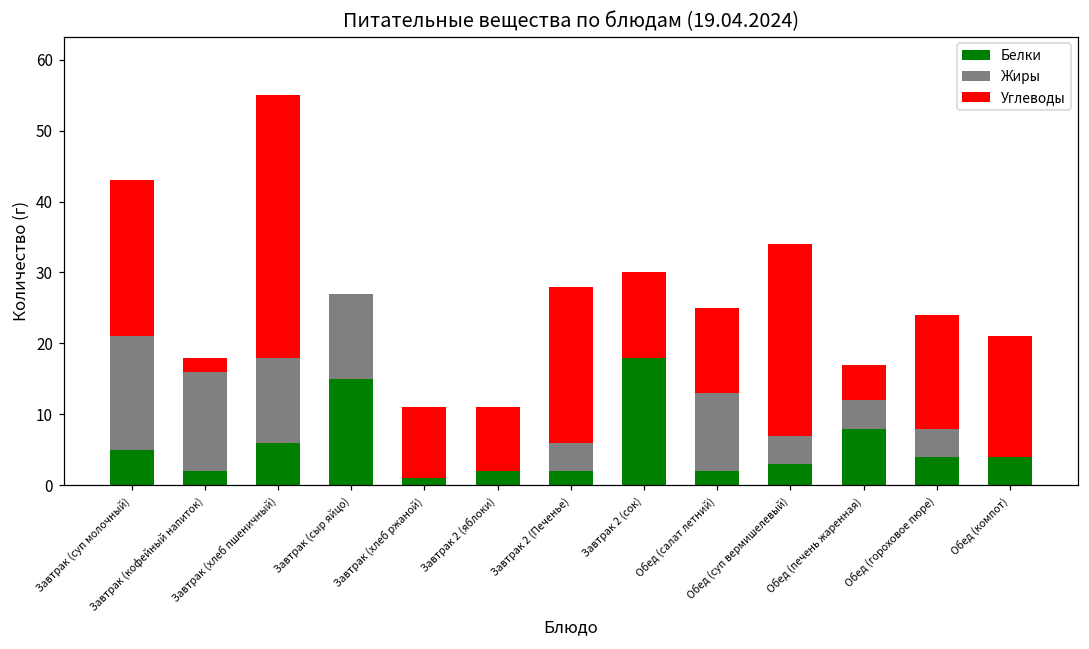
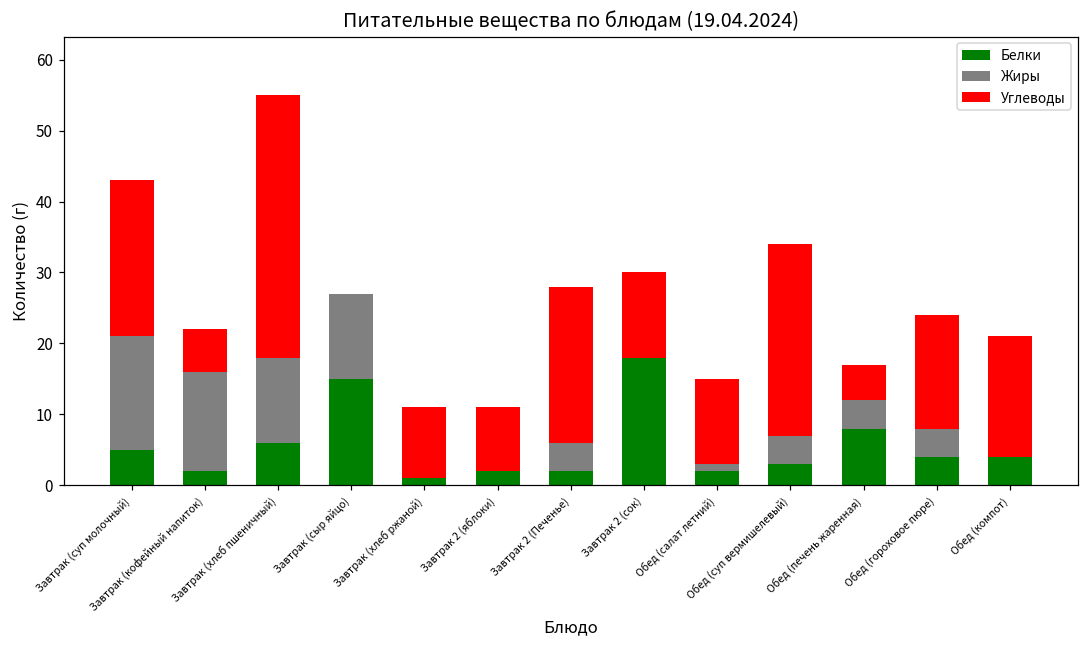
Углеводы, Завтрак (кофейный напиток): 2 -> 6
Жиры, Обед (салат летний): 11 -> 1
